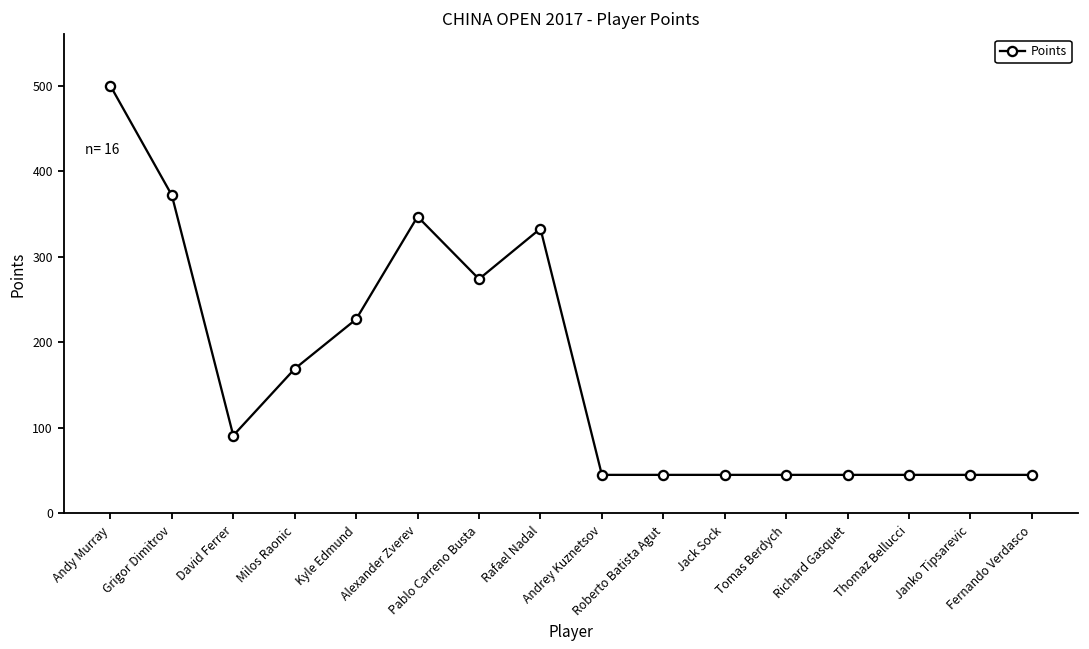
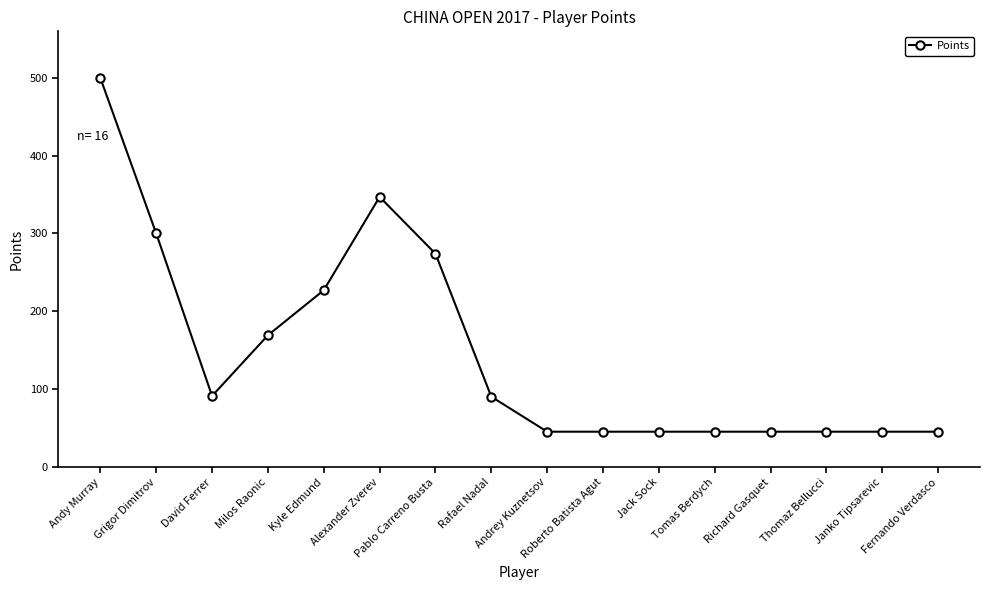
Grigor Dimitrov: 370 -> 300
Rafael Nadal: 330 -> 90
